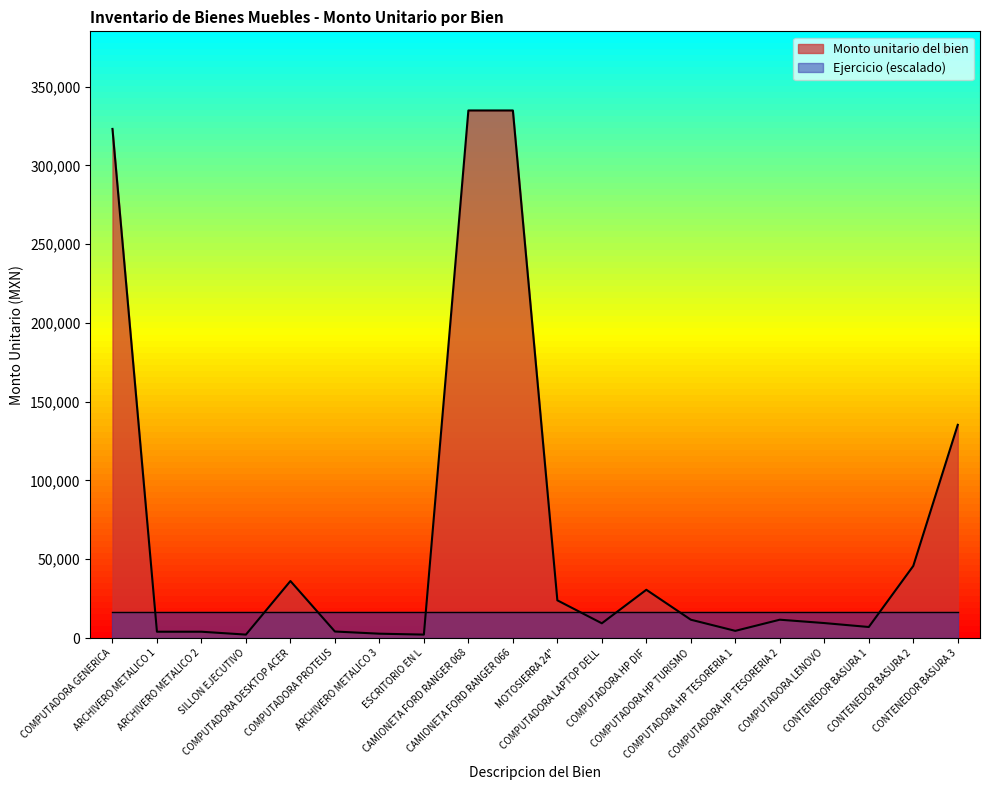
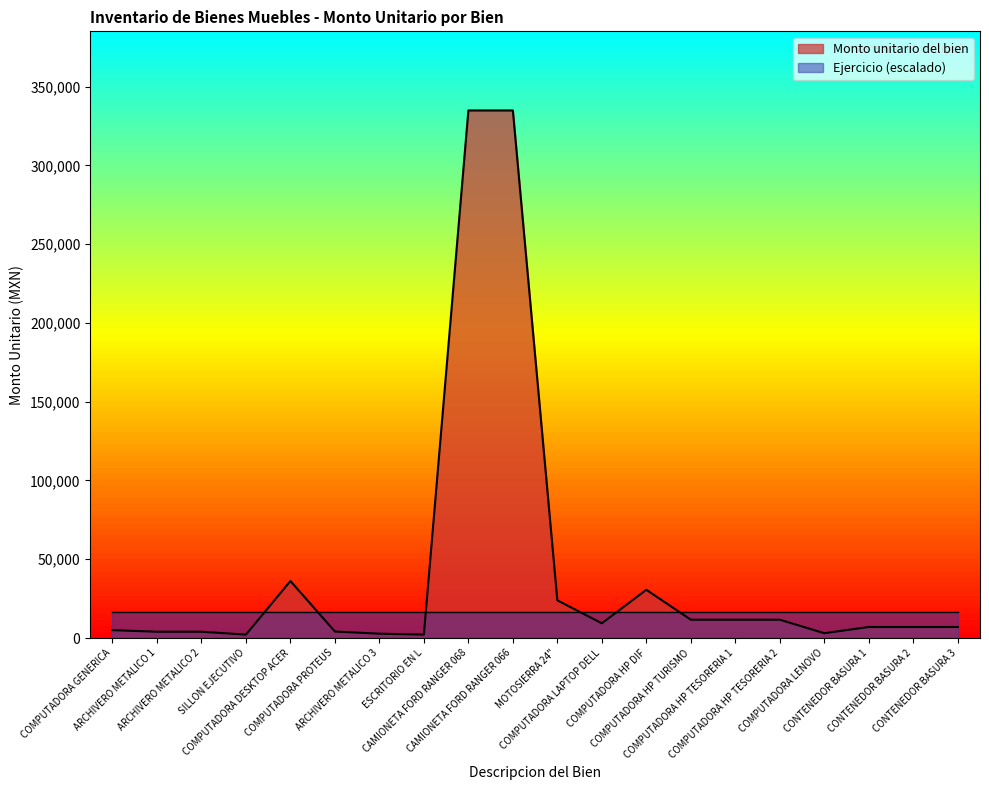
Monto unitario del bien, COMPUTADORA GENERICA: 323,000 -> 5,000
Monto unitario del bien, COMPUTADORA HP TESORERIA 1: 5,000 -> 12,000
Monto unitario del bien, COMPUTADORA LENOVO: 9,000 -> 3,000
Monto unitario del bien, CONTENEDOR BASURA 2: 46,000 -> 7,000
Monto unitario del bien, CONTENEDOR BASURA 3: 135,000 -> 7,000
